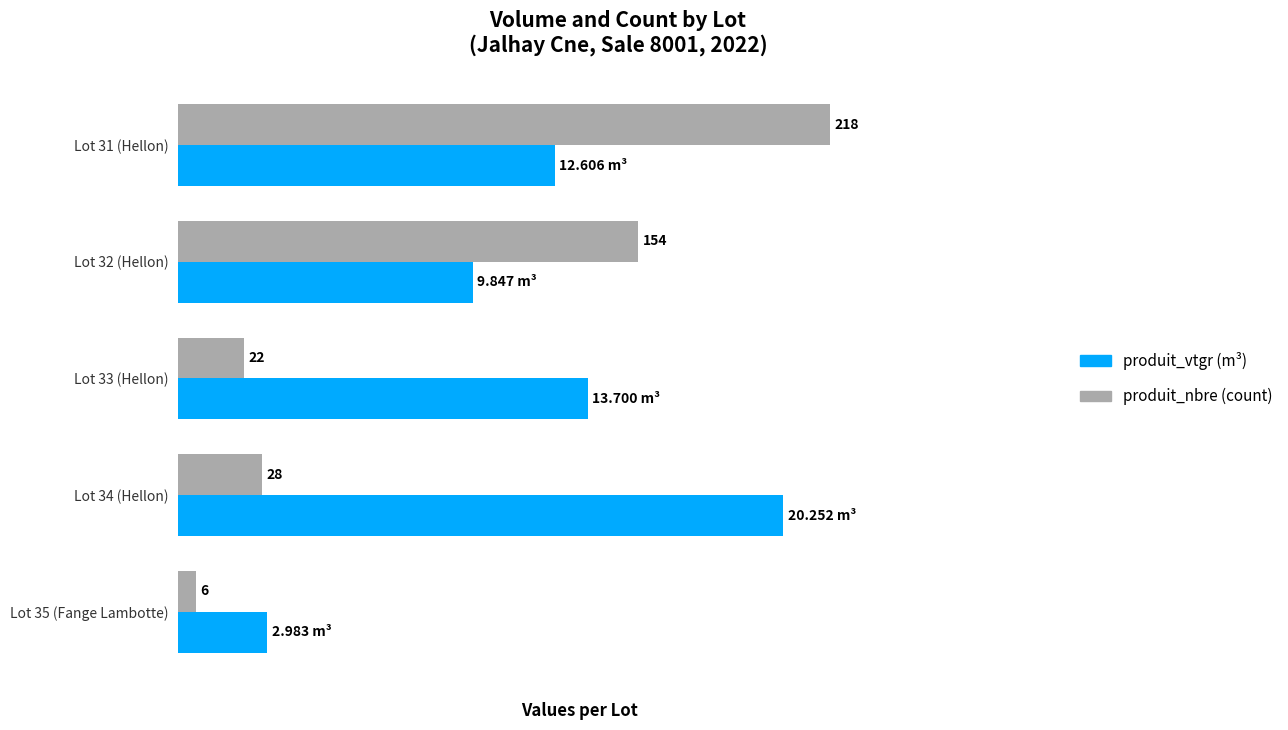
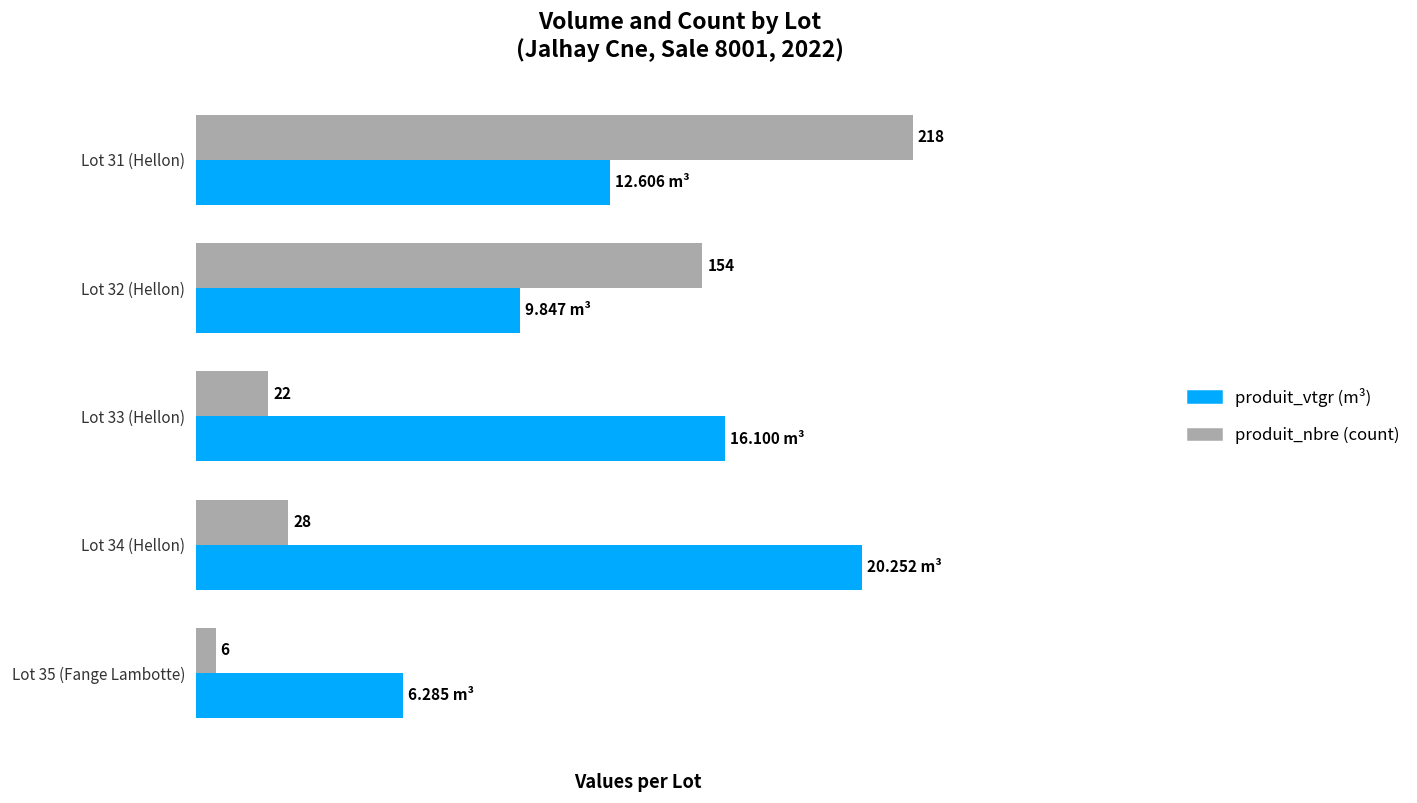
produit_vtgr (m³), Lot 33 (Hellon): 13.700 -> 16.100
produit_vtgr (m³), Lot 35 (Fange Lambotte): 2.983 -> 6.285
